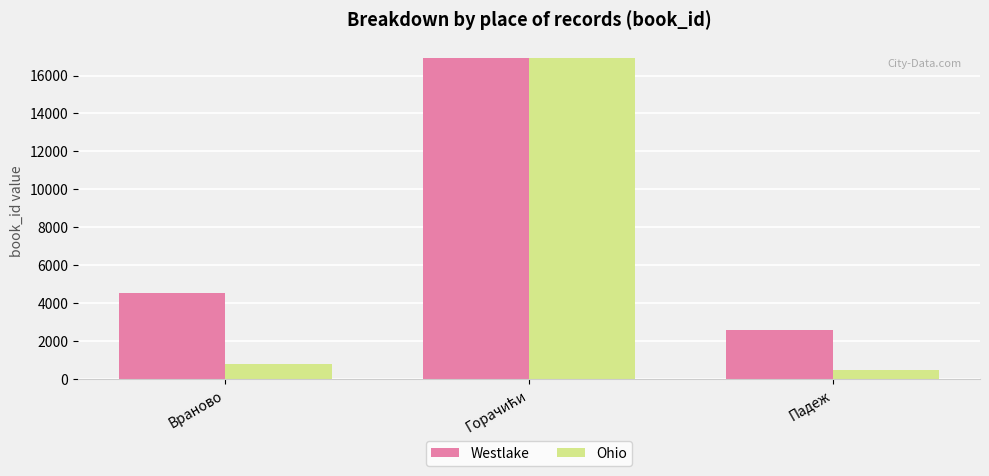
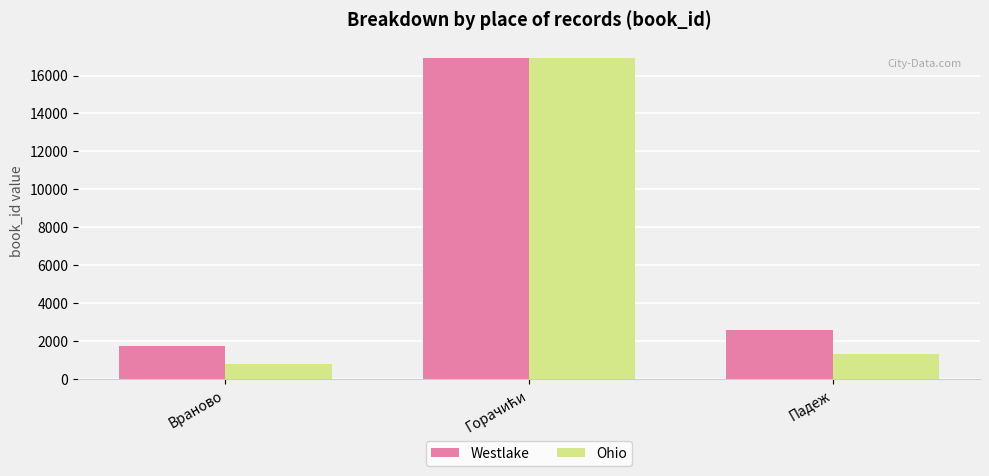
Westlake, Враново: 4500 -> 1700
Ohio, Падеж: 500 -> 1300
